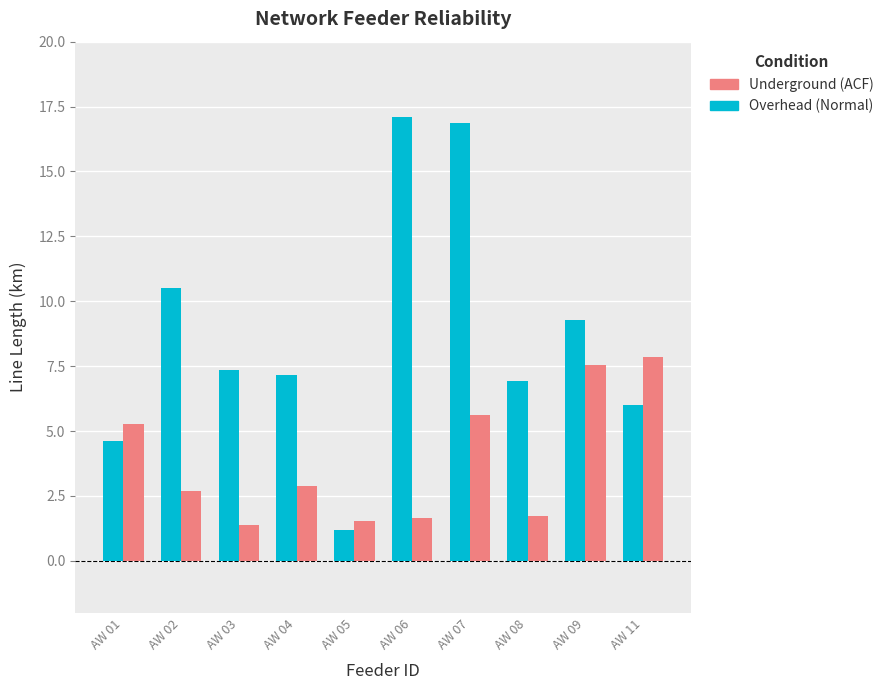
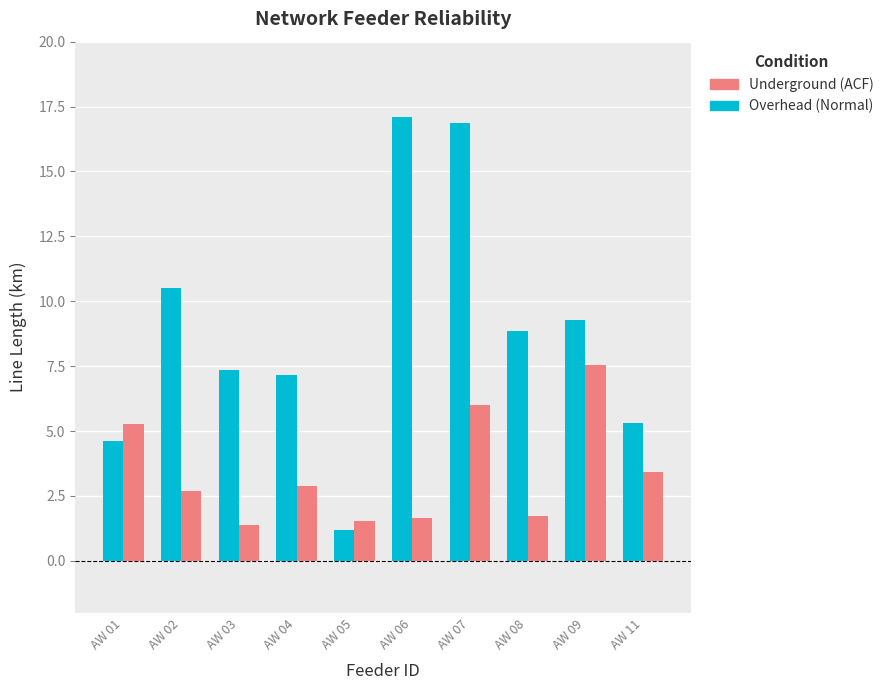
Underground (ACF), AW 07: 5.6 -> 6.0
Overhead (Normal), AW 08: 6.9 -> 8.8
Overhead (Normal), AW 11: 6.0 -> 5.3
Underground (ACF), AW 11: 7.8 -> 3.4
